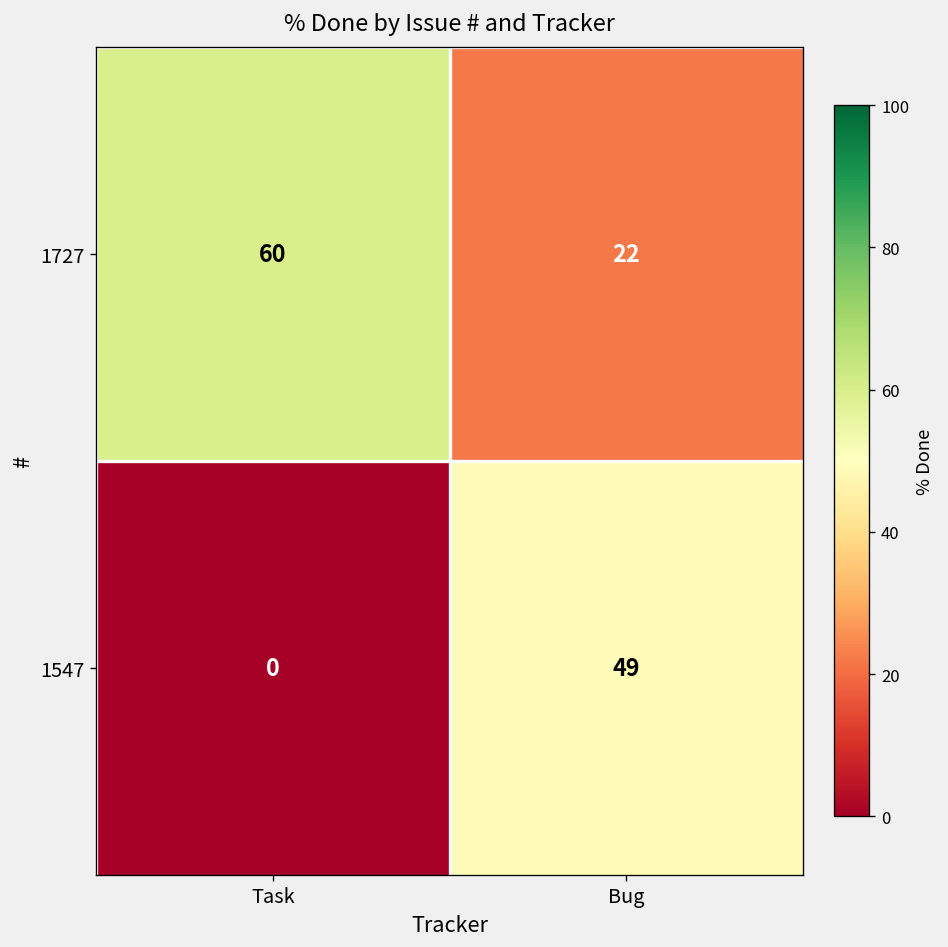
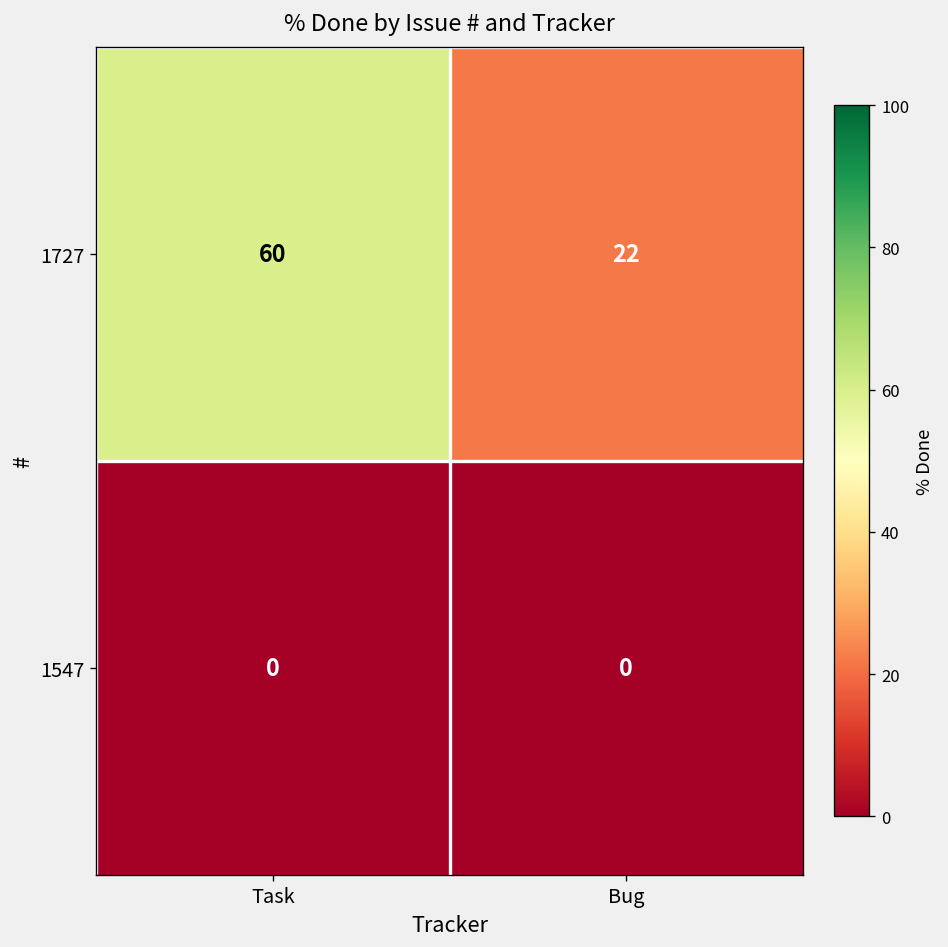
1547, Bug: 49 -> 0
